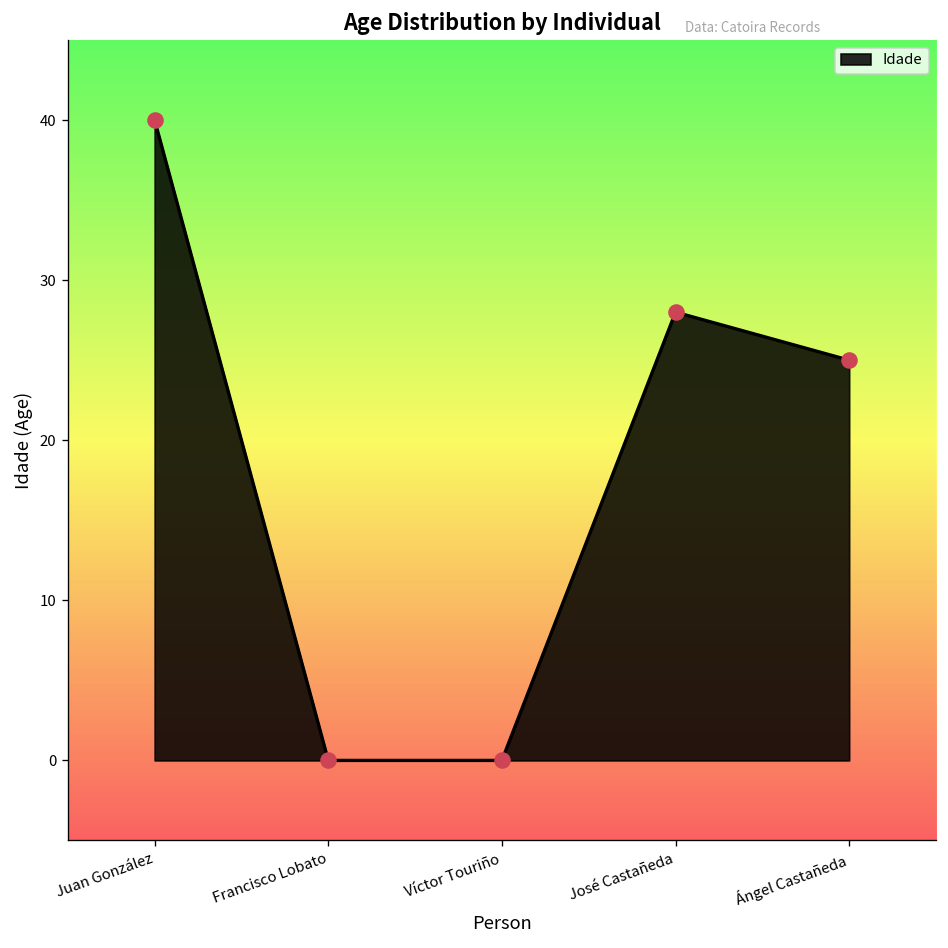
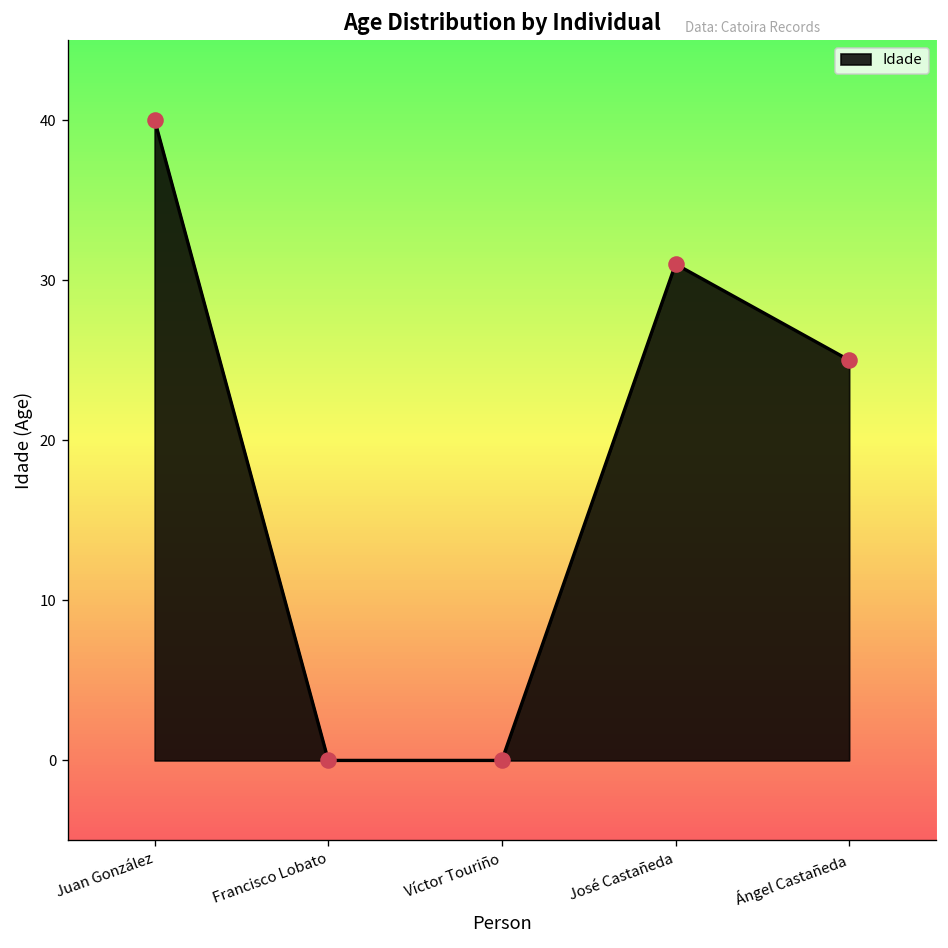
José Castañeda: 28 -> 31
